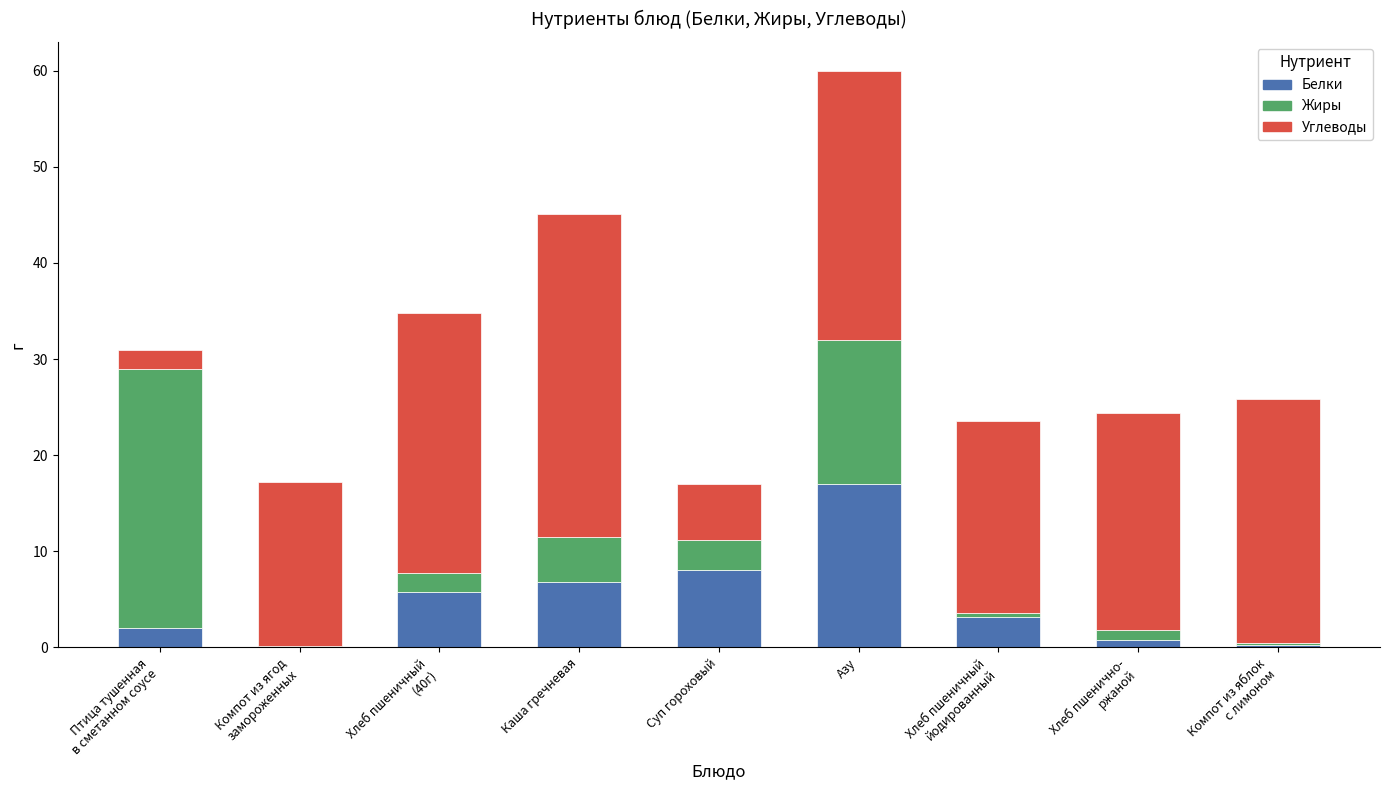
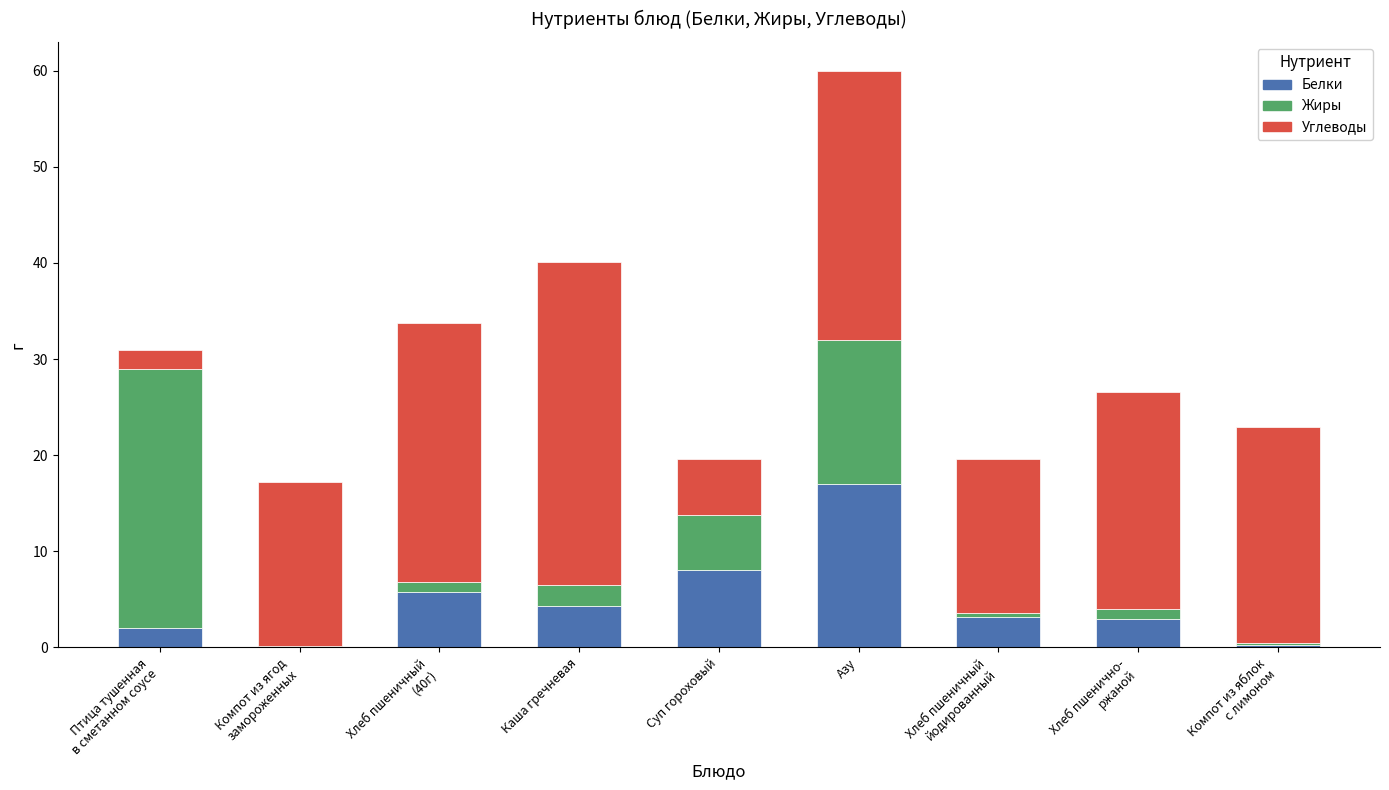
Жиры, Хлеб пшеничный (40г): 2 -> 1
Белки, Каша гречневая: 7 -> 4
Жиры, Каша гречневая: 5 -> 2
Жиры, Суп гороховый: 3 -> 6
Углеводы, Хлеб пшеничный йодированный: 20 -> 16
Белки, Хлеб пшенично- ржаной: 1 -> 3
Углеводы, Компот из яблок с лимоном: 25 -> 22
